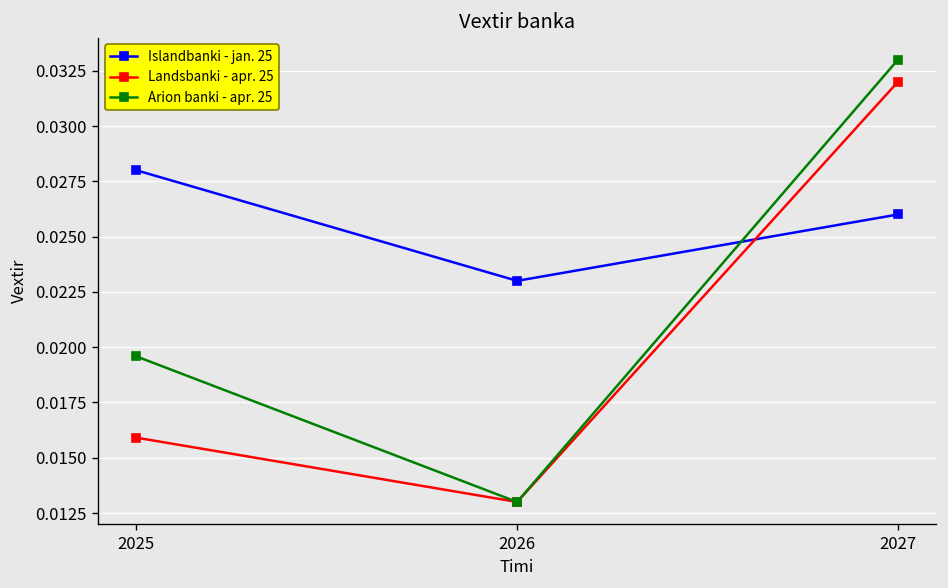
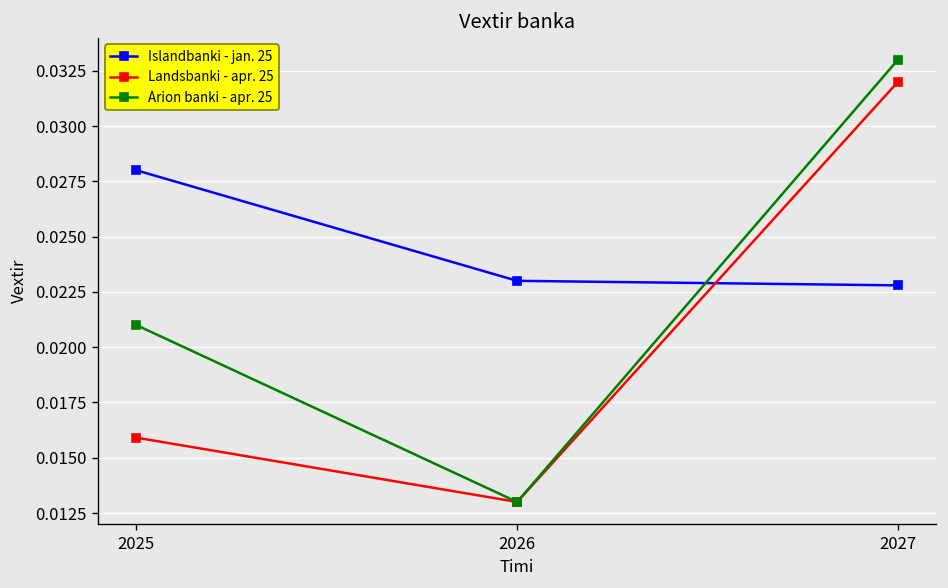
Arion banki - apr. 25, 2025: 0.0196 -> 0.0210
Islandbanki - jan. 25, 2027: 0.0260 -> 0.0228
